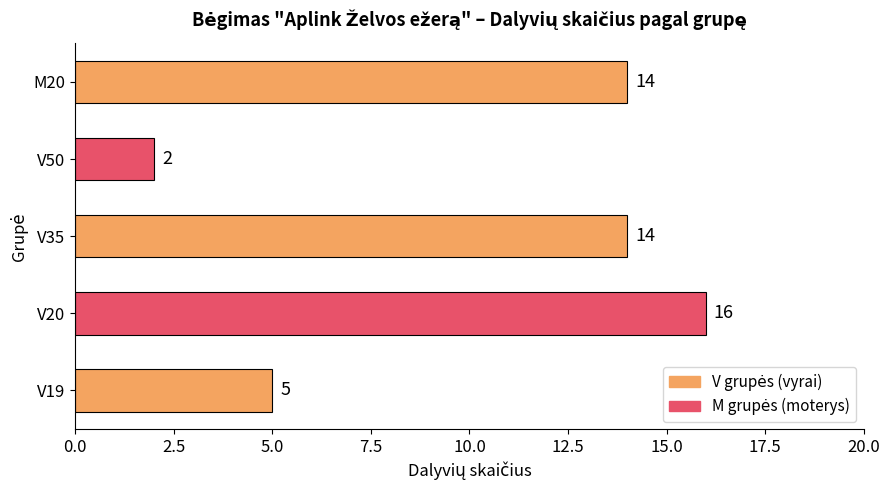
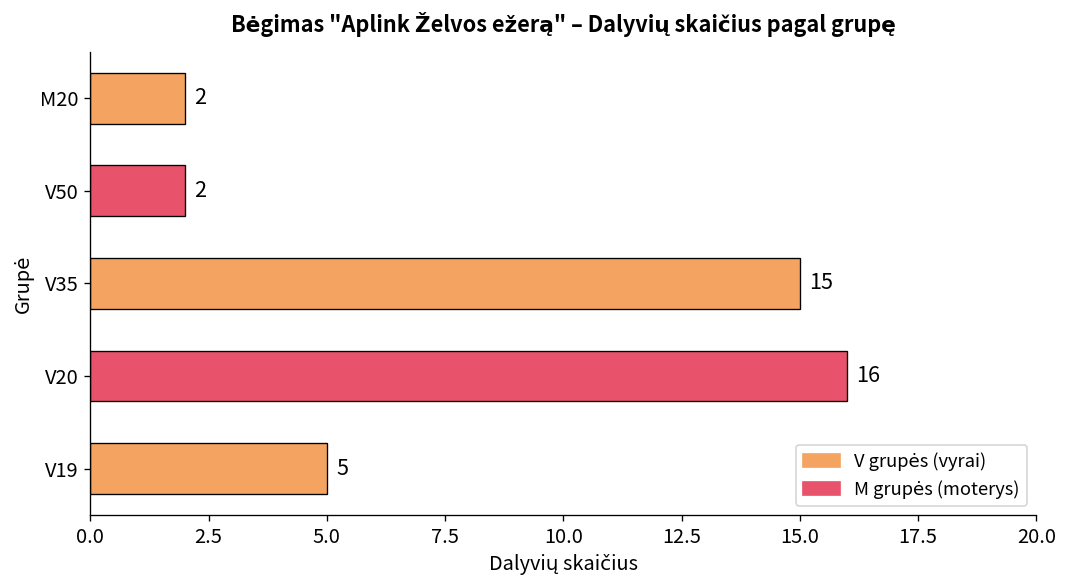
M20: 14 -> 2
V35: 14 -> 15
